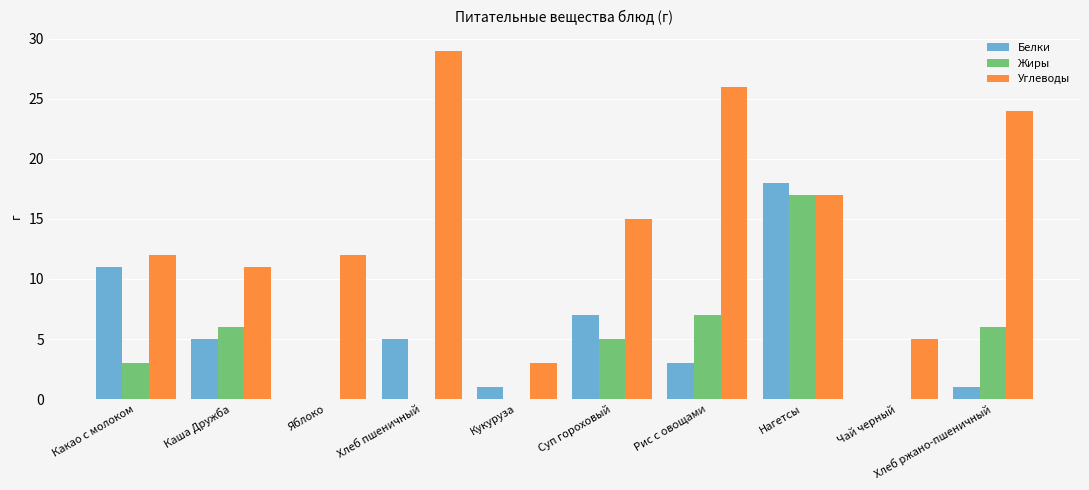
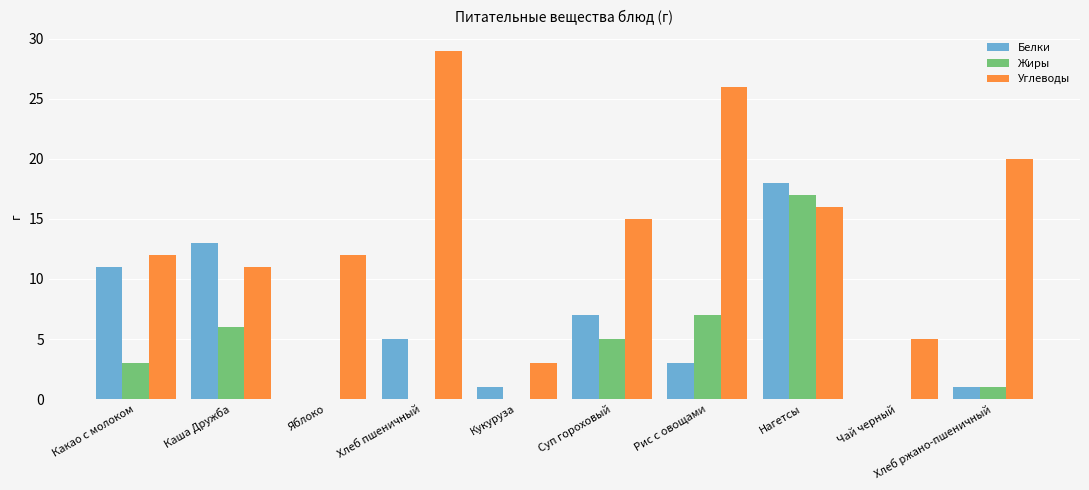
Белки, Каша Дружба: 5 -> 13
Углеводы, Нагетсы: 17 -> 16
Жиры, Хлеб ржано-пшеничный: 6 -> 1
Углеводы, Хлеб ржано-пшеничный: 24 -> 20
